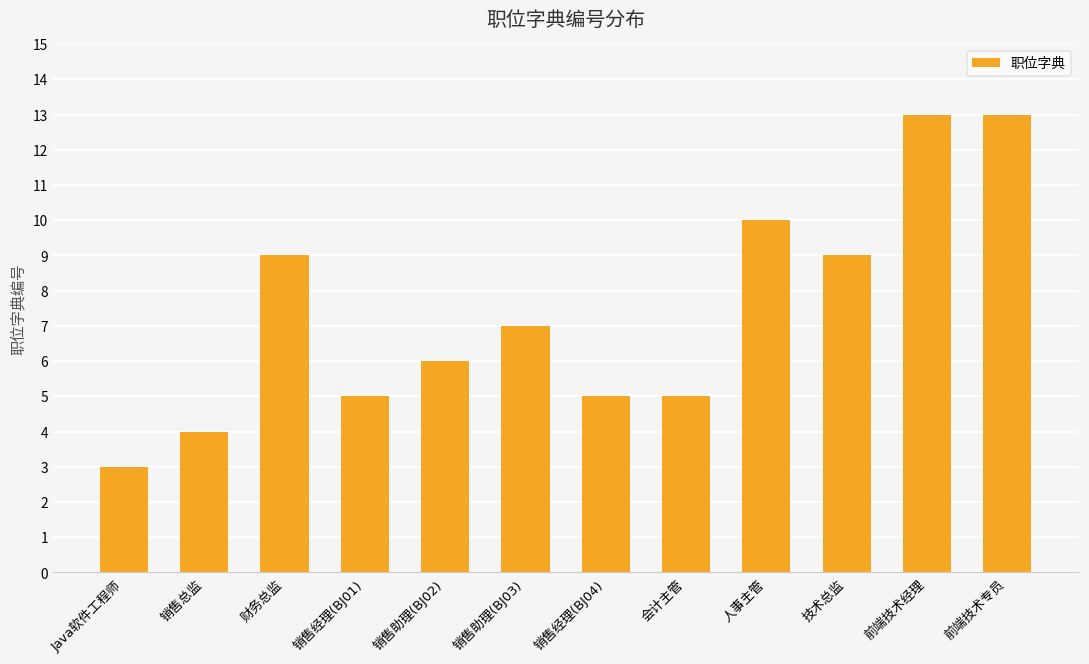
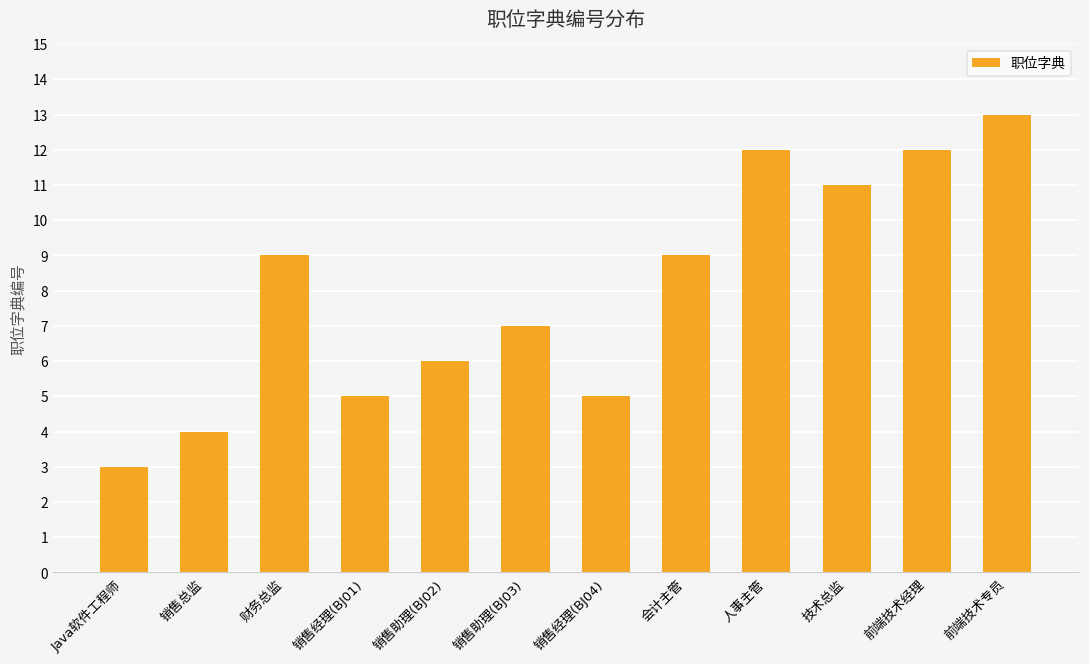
会计主管: 5 -> 9
人事主管: 10 -> 12
技术总监: 9 -> 11
前端技术经理: 13 -> 12
